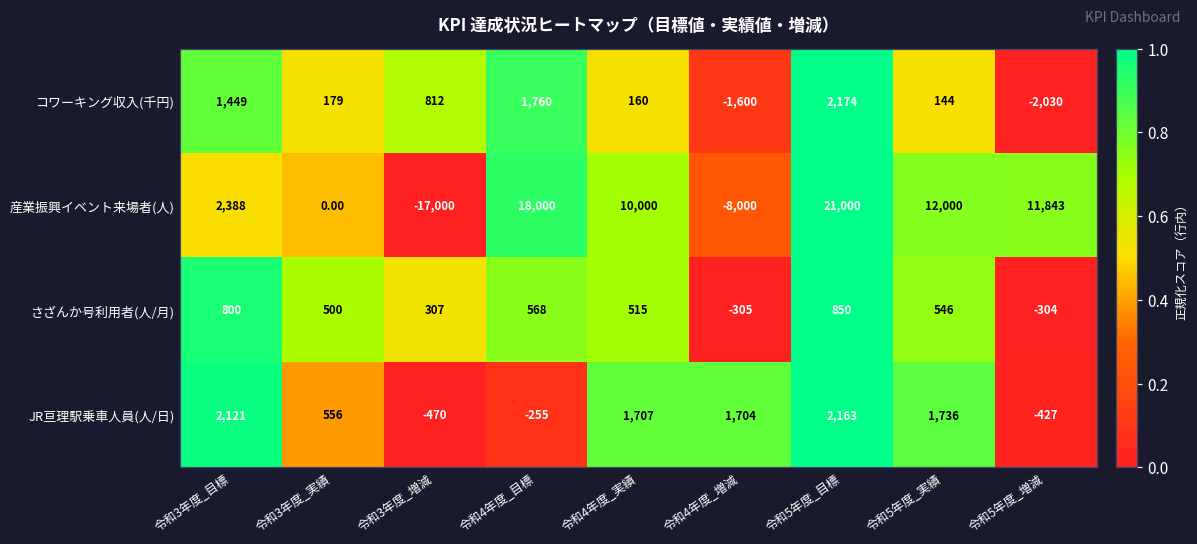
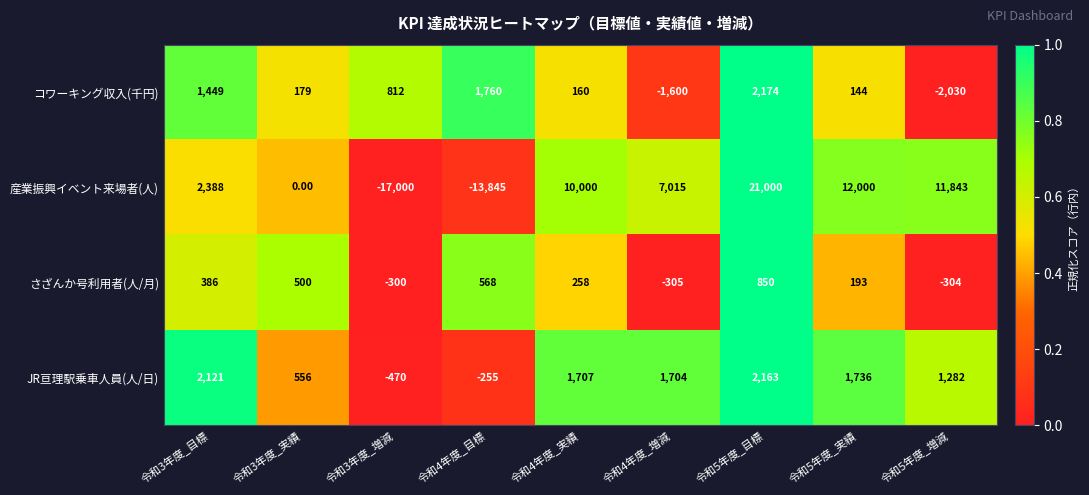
産業振興イベント来場者(人), 令和4年度_目標: 18,000 -> -13,845
産業振興イベント来場者(人), 令和4年度_増減: -8,000 -> 7,015
さざんか号利用者(人/月), 令和3年度_目標: 800 -> 386
さざんか号利用者(人/月), 令和3年度_増減: 307 -> -300
さざんか号利用者(人/月), 令和4年度_実績: 515 -> 258
さざんか号利用者(人/月), 令和5年度_実績: 546 -> 193
JR亘理駅乗車人員(人/日), 令和5年度_増減: -427 -> 1,282
